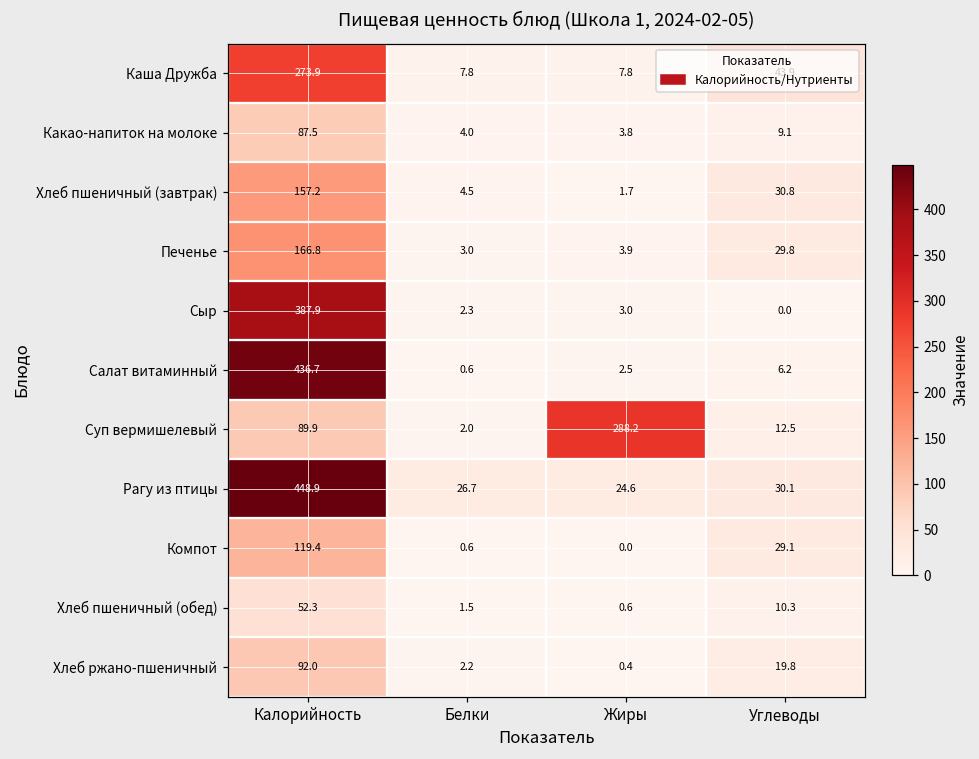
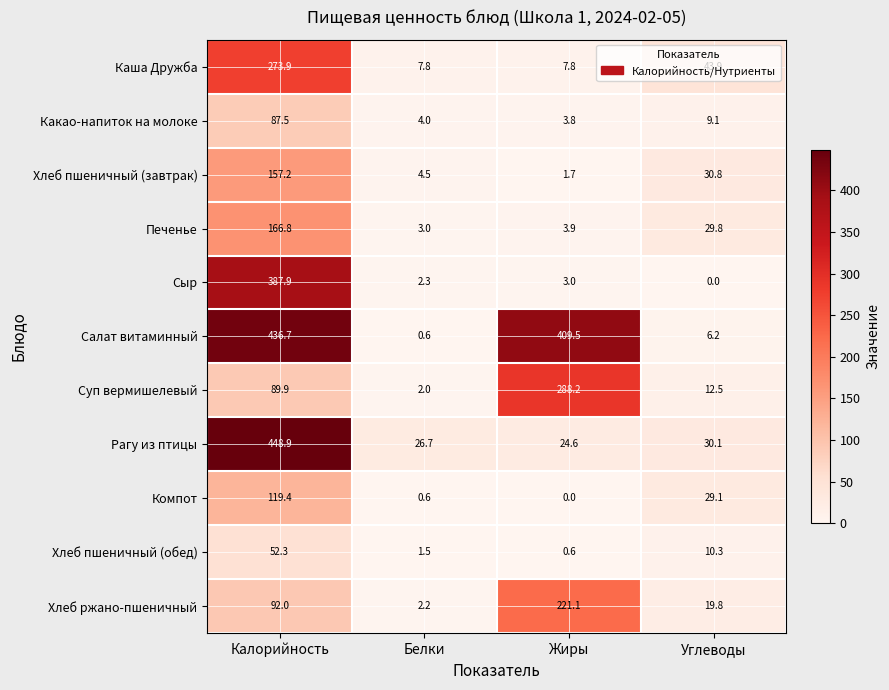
Салат витаминный, Жиры: 2.5 -> 409.5
Хлеб ржано-пшеничный, Жиры: 0.4 -> 221.1
